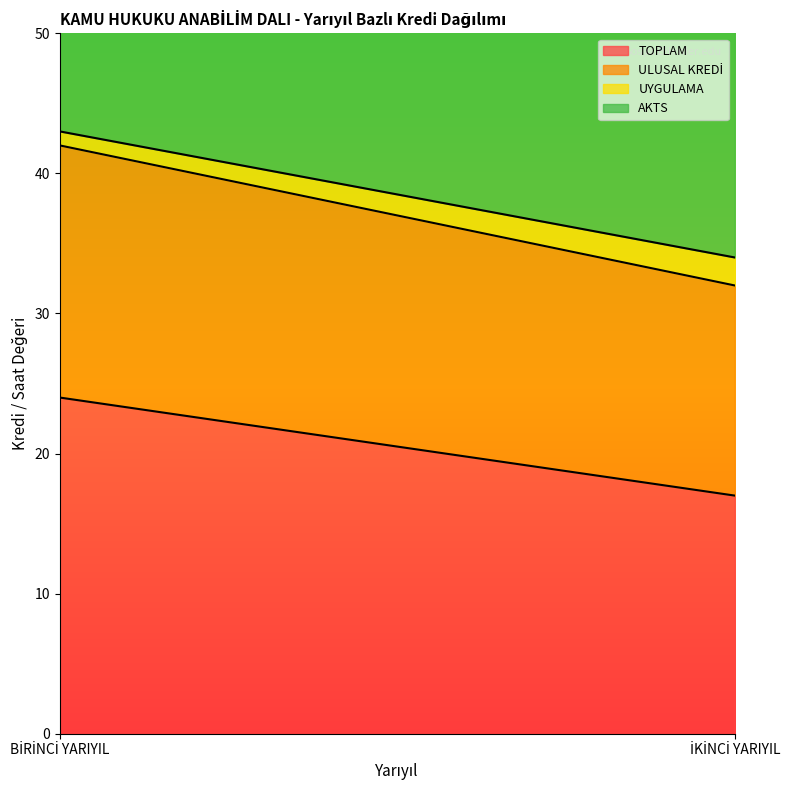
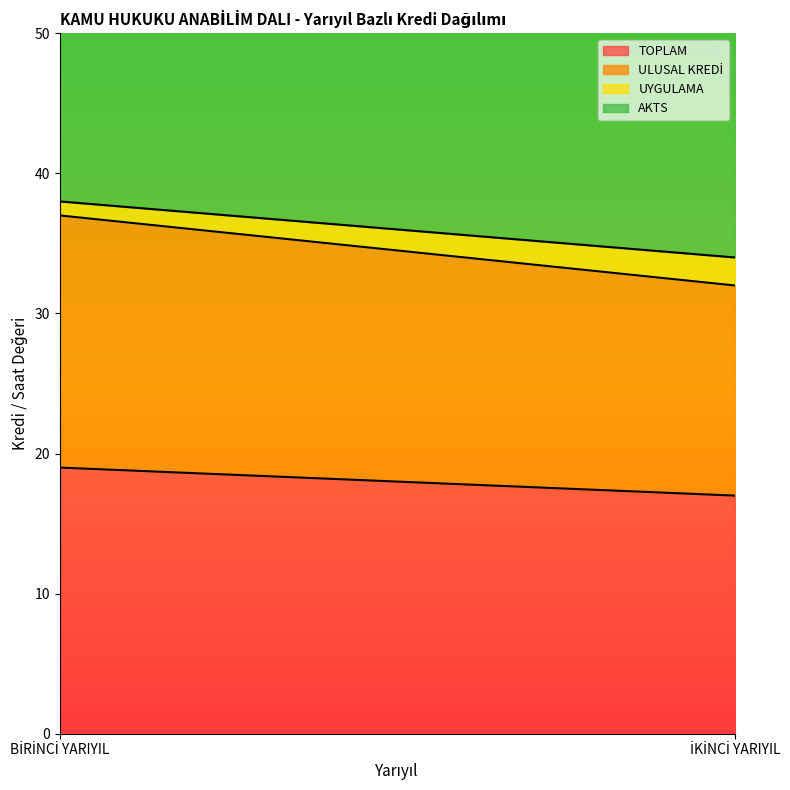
TOPLAM, BİRİNCİ YARIYIL: 24 -> 19
